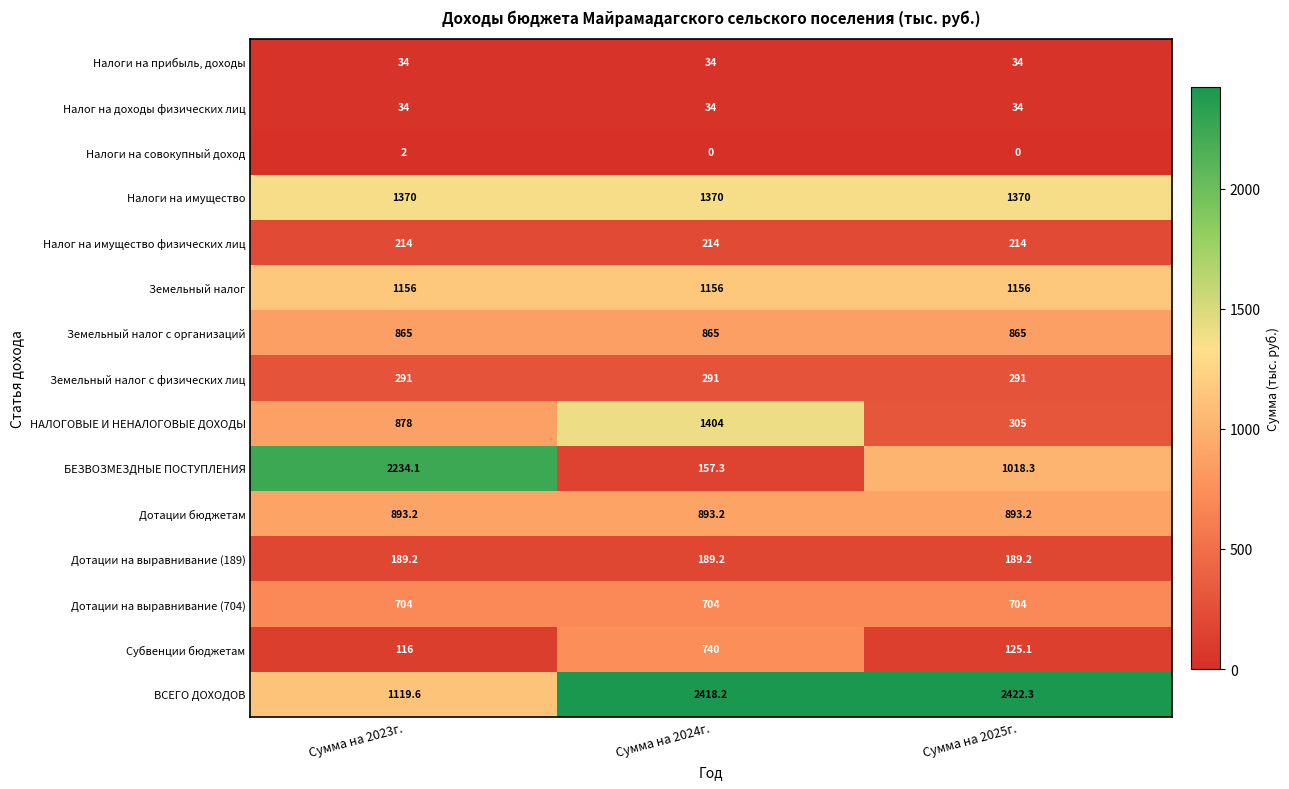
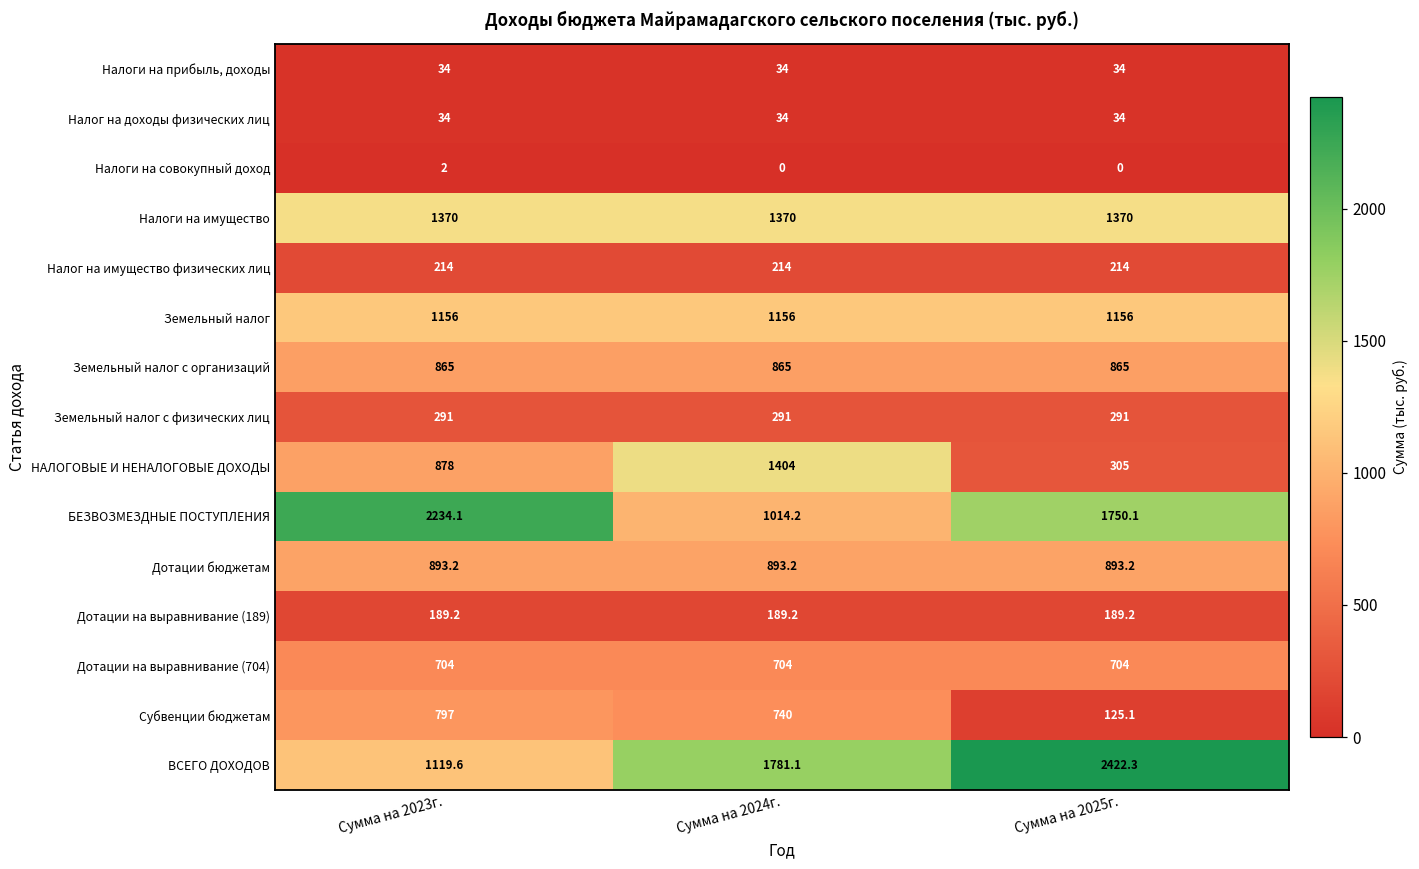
БЕЗВОЗМЕЗДНЫЕ ПОСТУПЛЕНИЯ, Сумма на 2024г.: 157.3 -> 1014.2
БЕЗВОЗМЕЗДНЫЕ ПОСТУПЛЕНИЯ, Сумма на 2025г.: 1018.3 -> 1750.1
Субвенции бюджетам, Сумма на 2023г.: 116 -> 797
ВСЕГО ДОХОДОВ, Сумма на 2024г.: 2418.2 -> 1781.1
